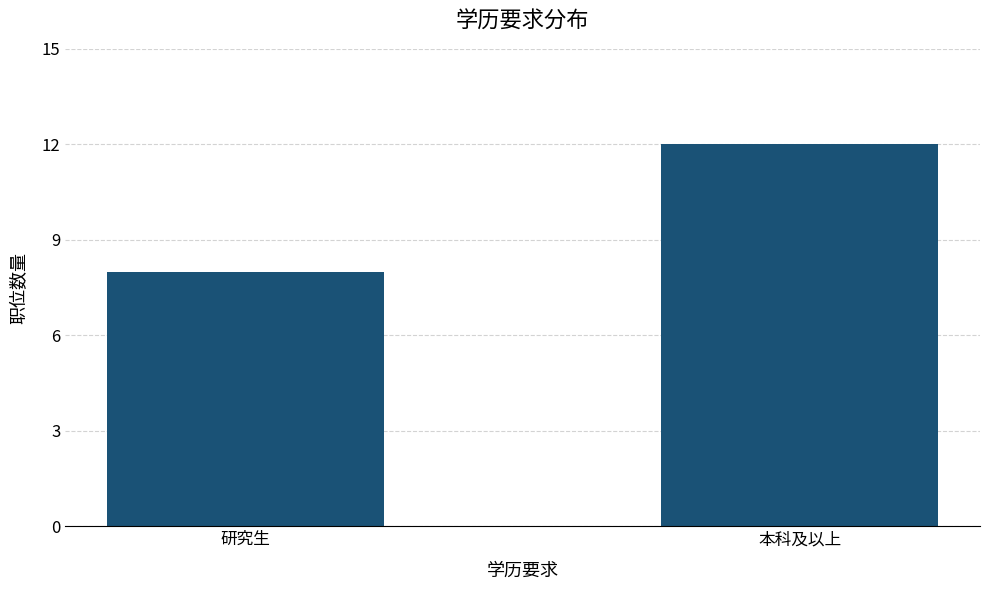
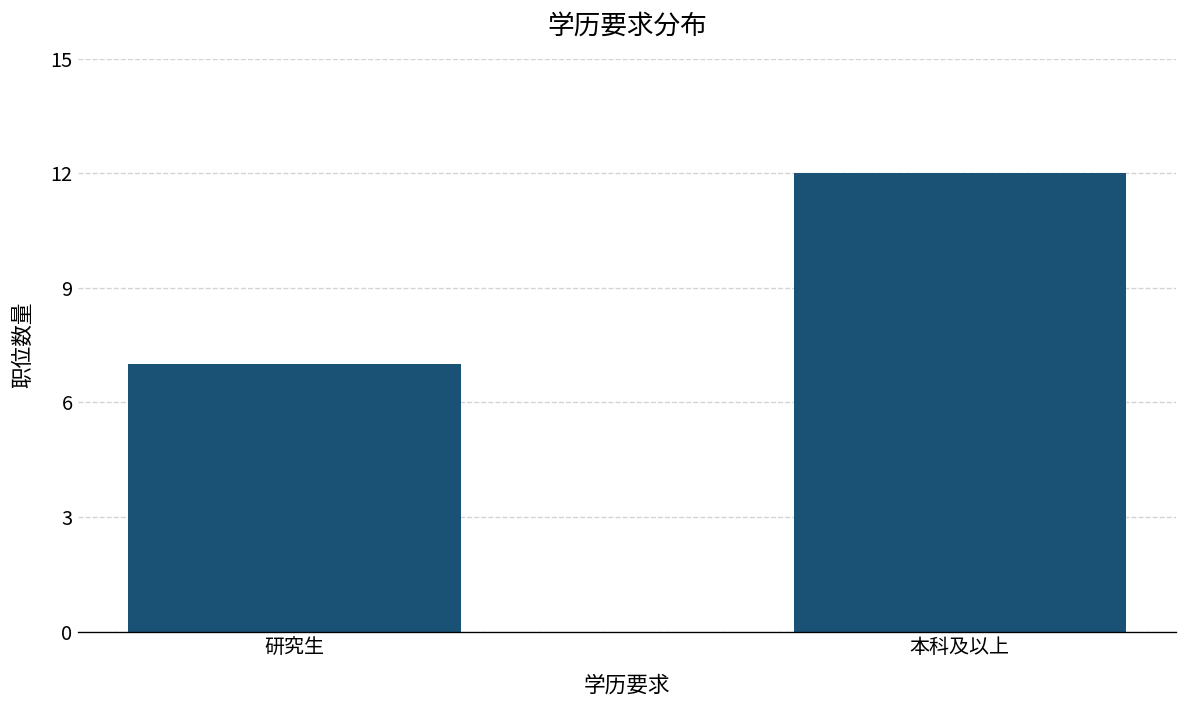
研究生: 8 -> 7
